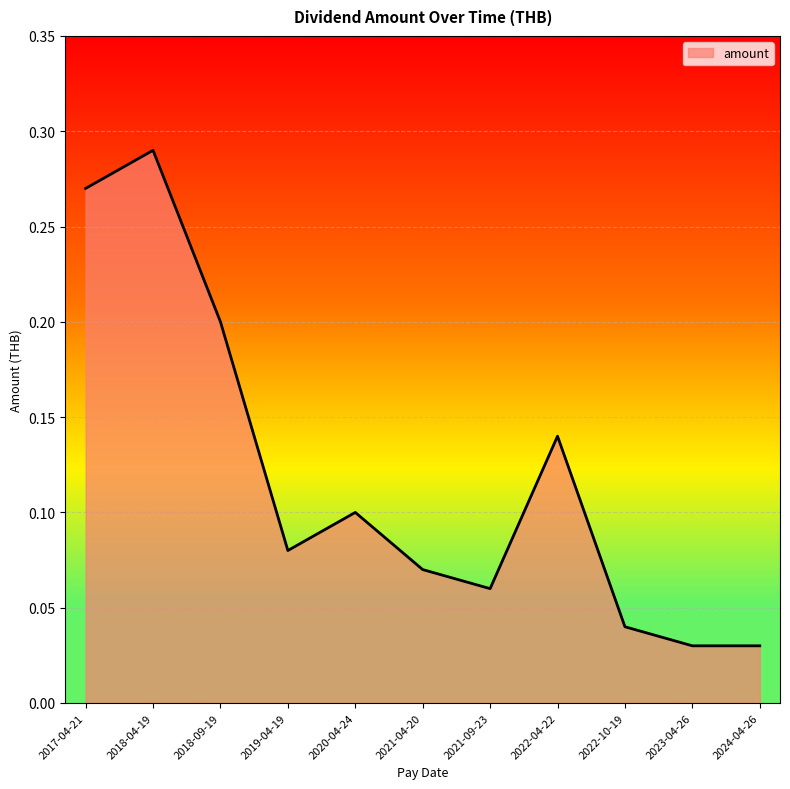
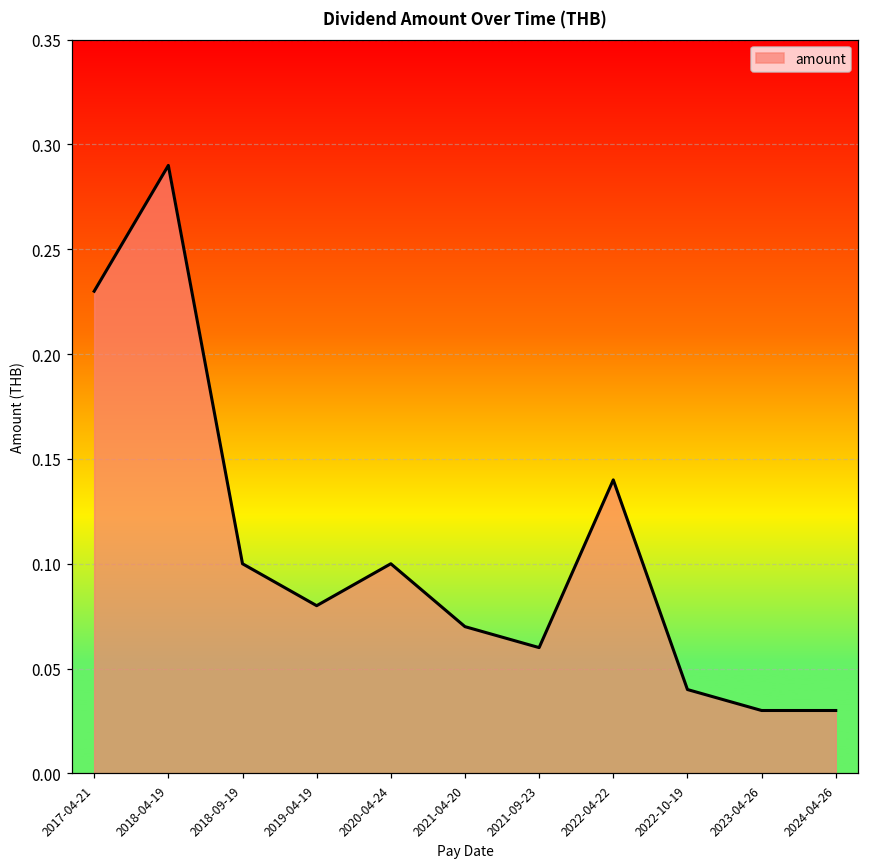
2017-04-21: 0.27 -> 0.23
2018-09-19: 0.2 -> 0.1
